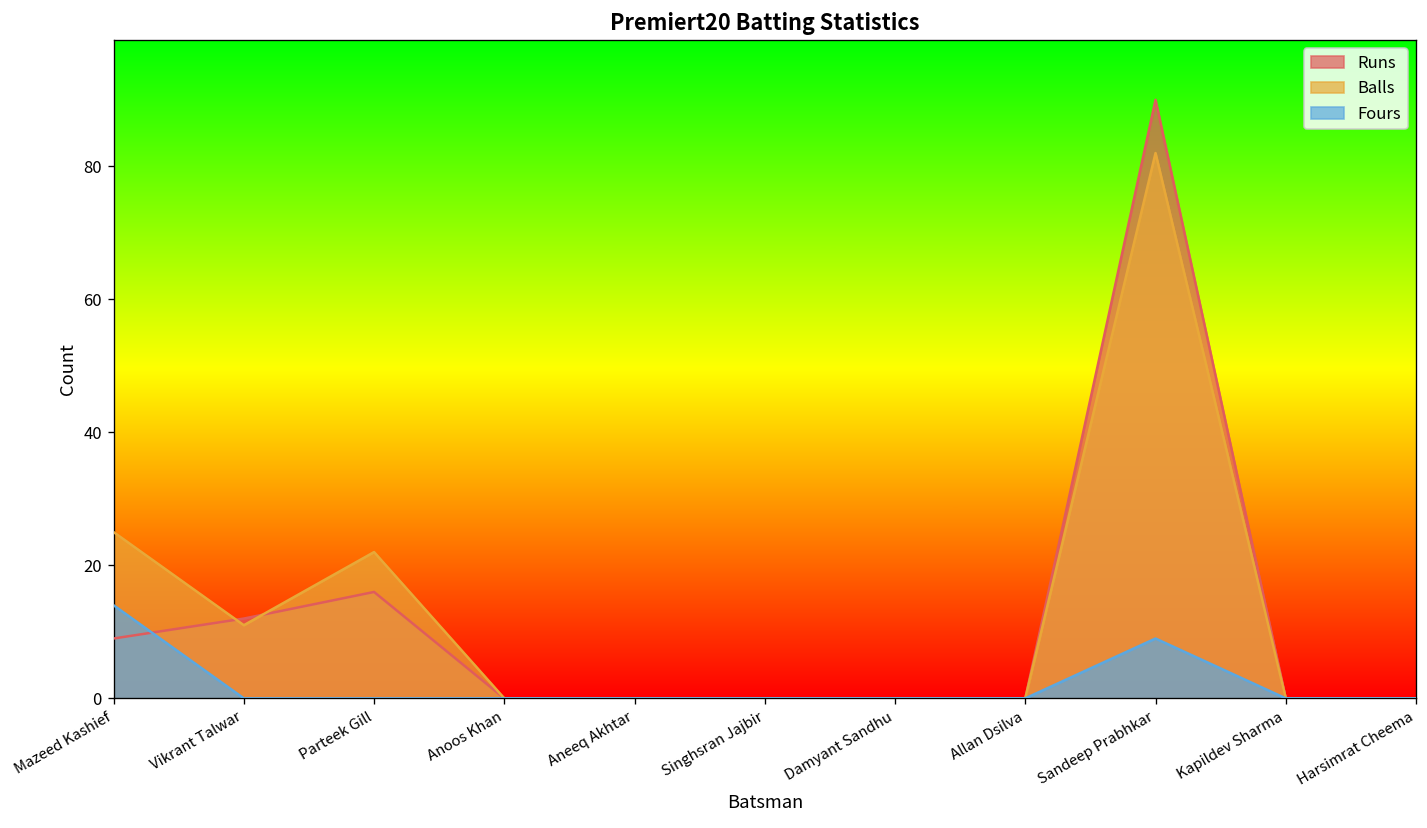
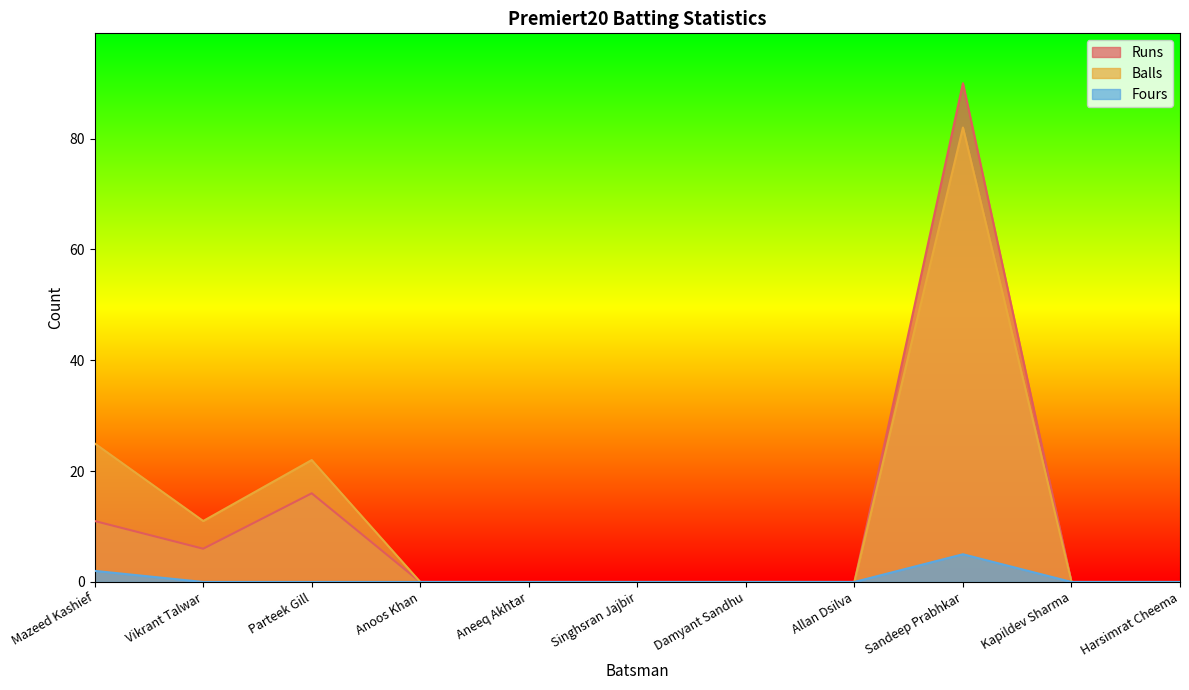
Runs, Mazeed Kashief: 9 -> 11
Fours, Mazeed Kashief: 14 -> 2
Runs, Vikrant Talwar: 12 -> 6
Fours, Sandeep Prabhkar: 9 -> 5
